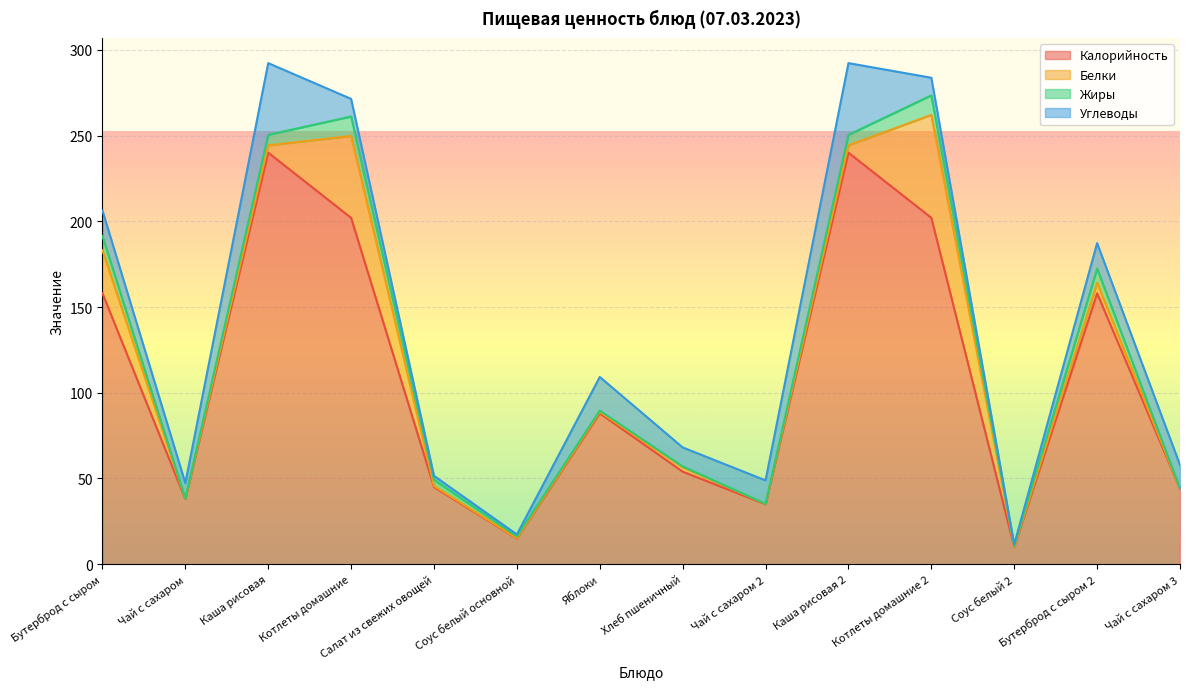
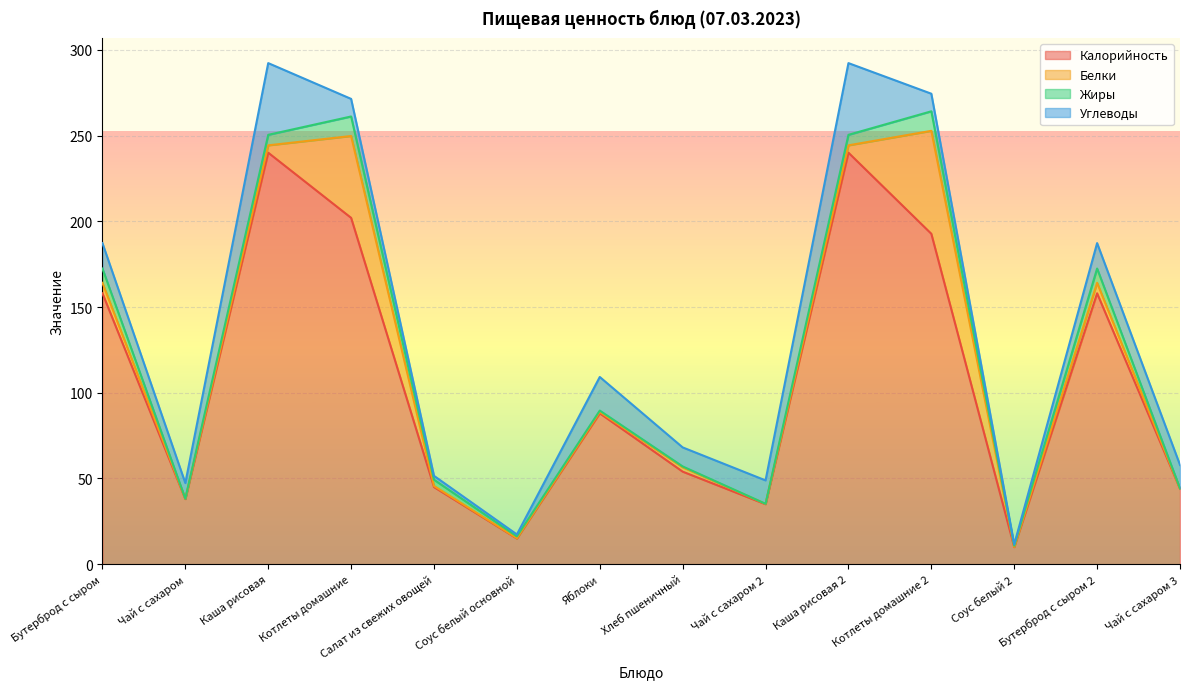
Белки, Бутерброд с сыром: 25 -> 6
Калорийность, Котлеты домашние 2: 202 -> 193
